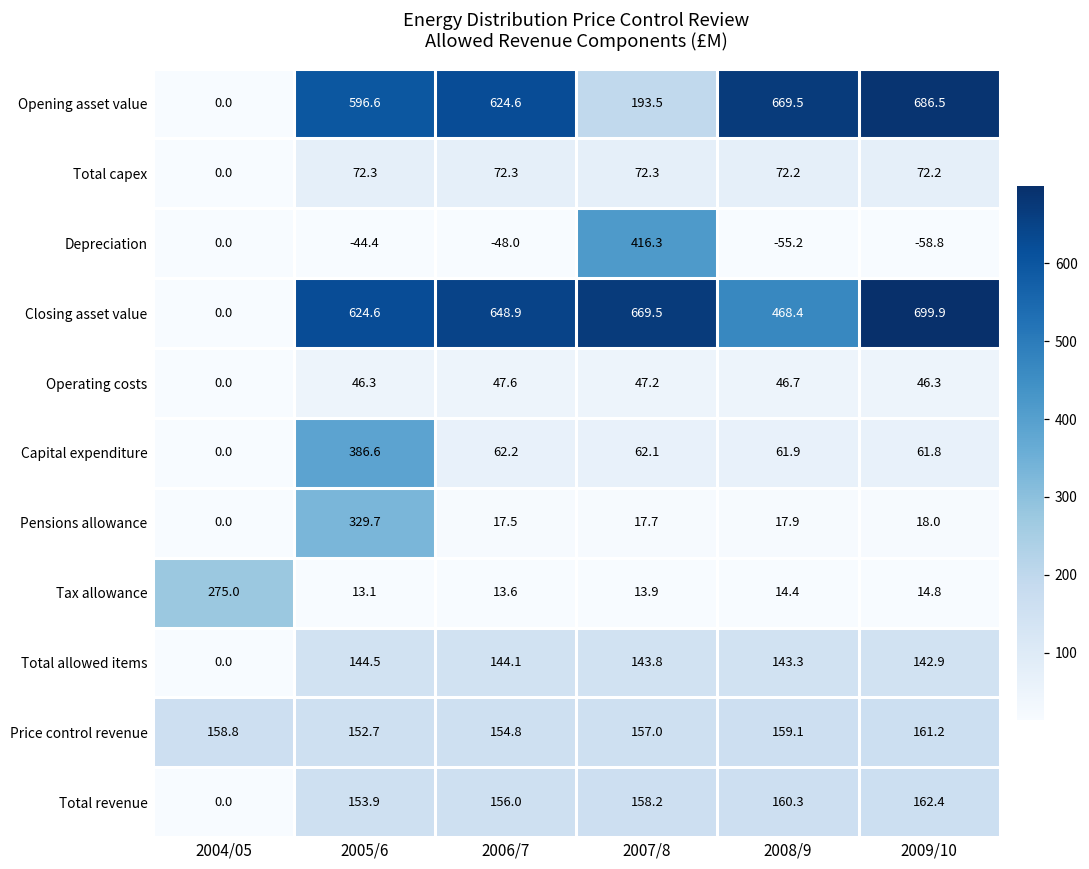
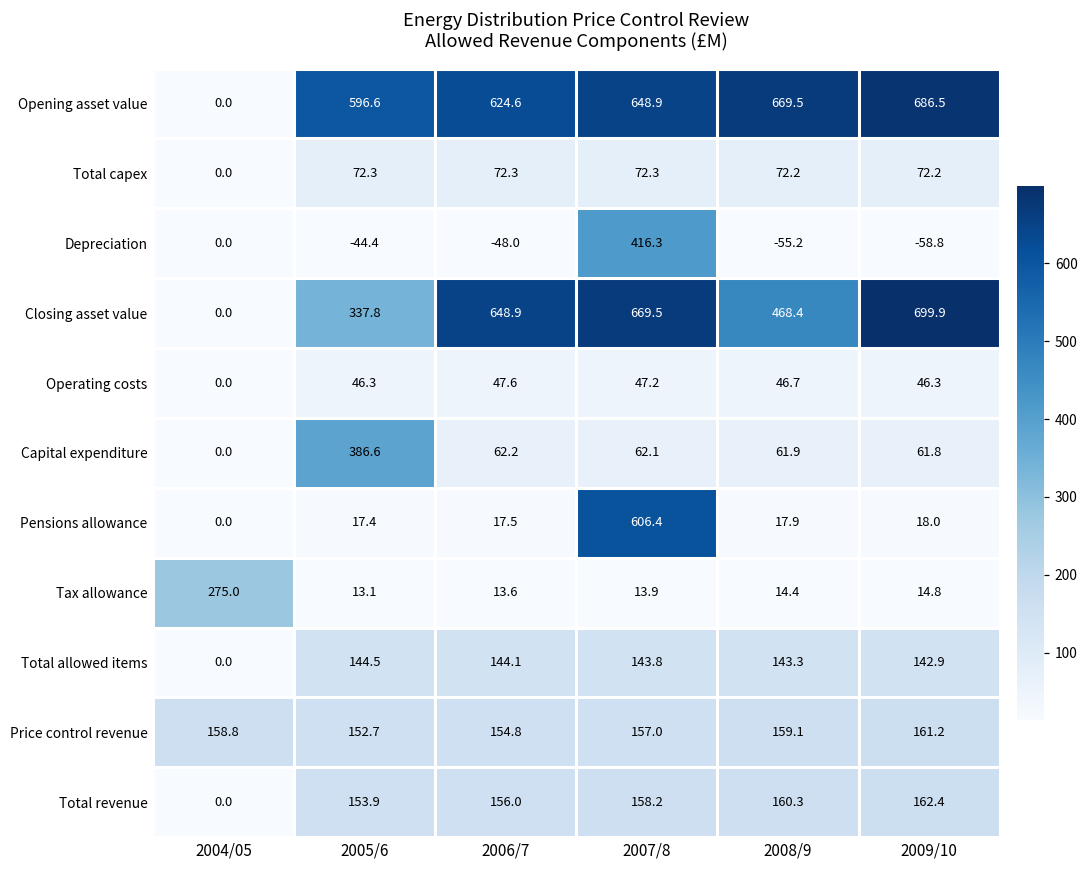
Opening asset value, 2007/8: 193.5 -> 648.9
Closing asset value, 2005/6: 624.6 -> 337.8
Pensions allowance, 2005/6: 329.7 -> 17.4
Pensions allowance, 2007/8: 17.7 -> 606.4
